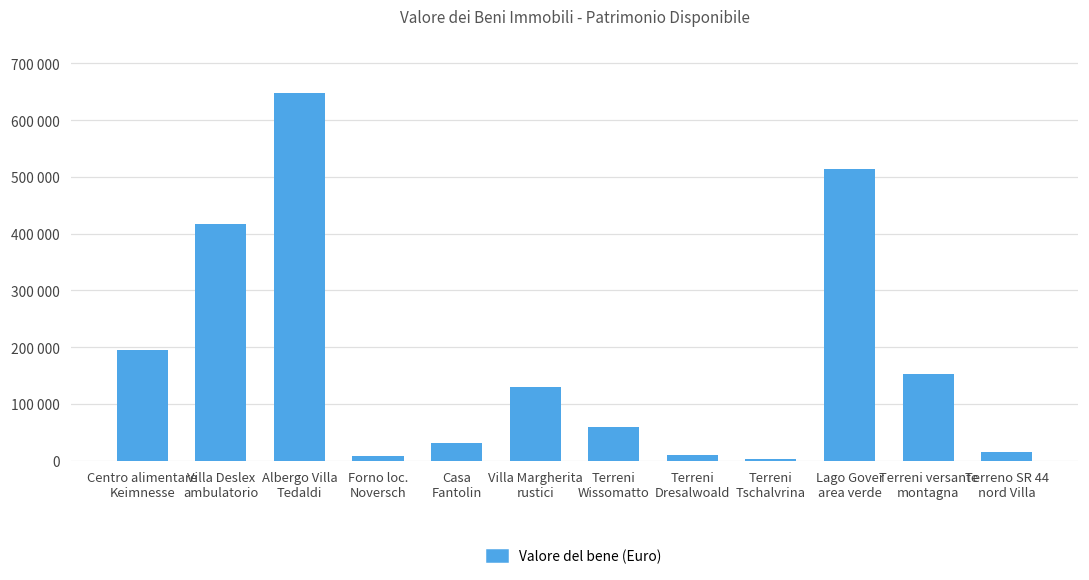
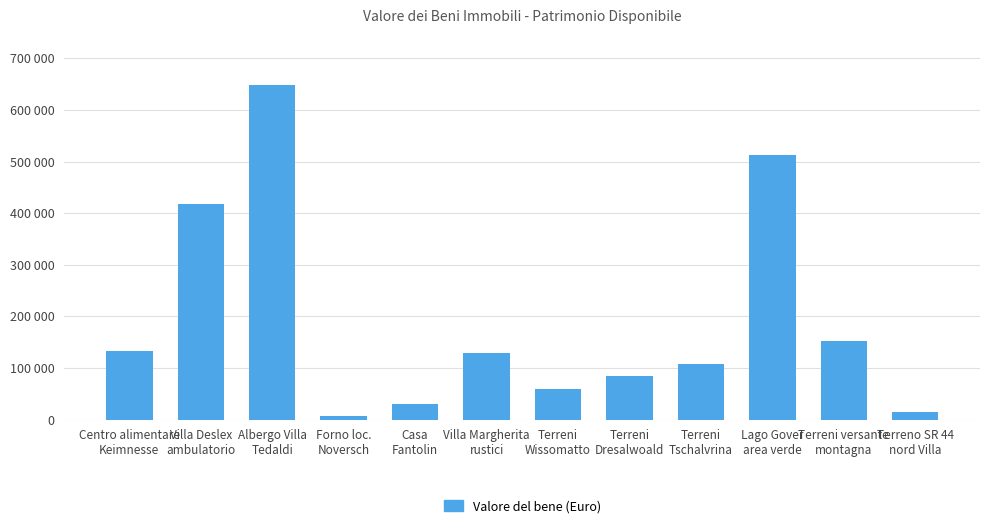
Centro alimentare Keimnesse: 190000 -> 130000
Terreni Dresalwoald: 10000 -> 80000
Terreni Tschalvrina: 0 -> 110000
